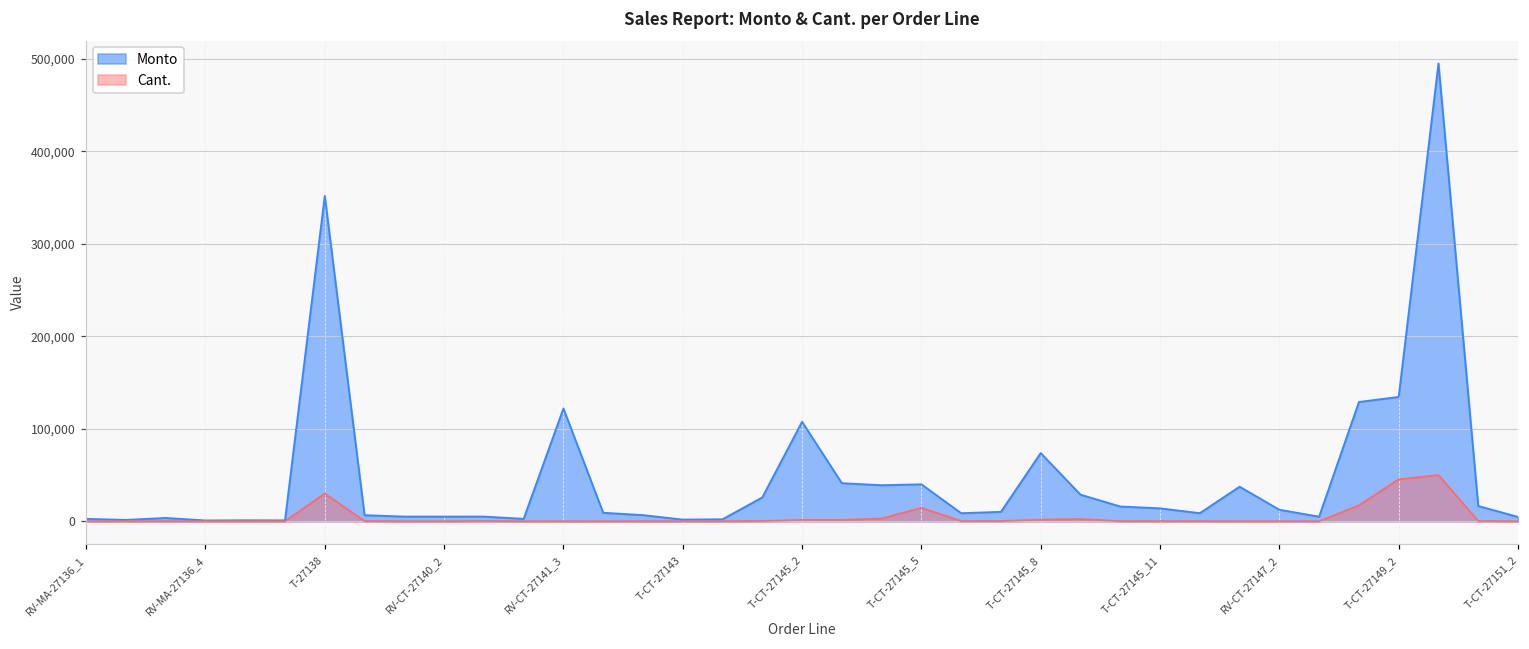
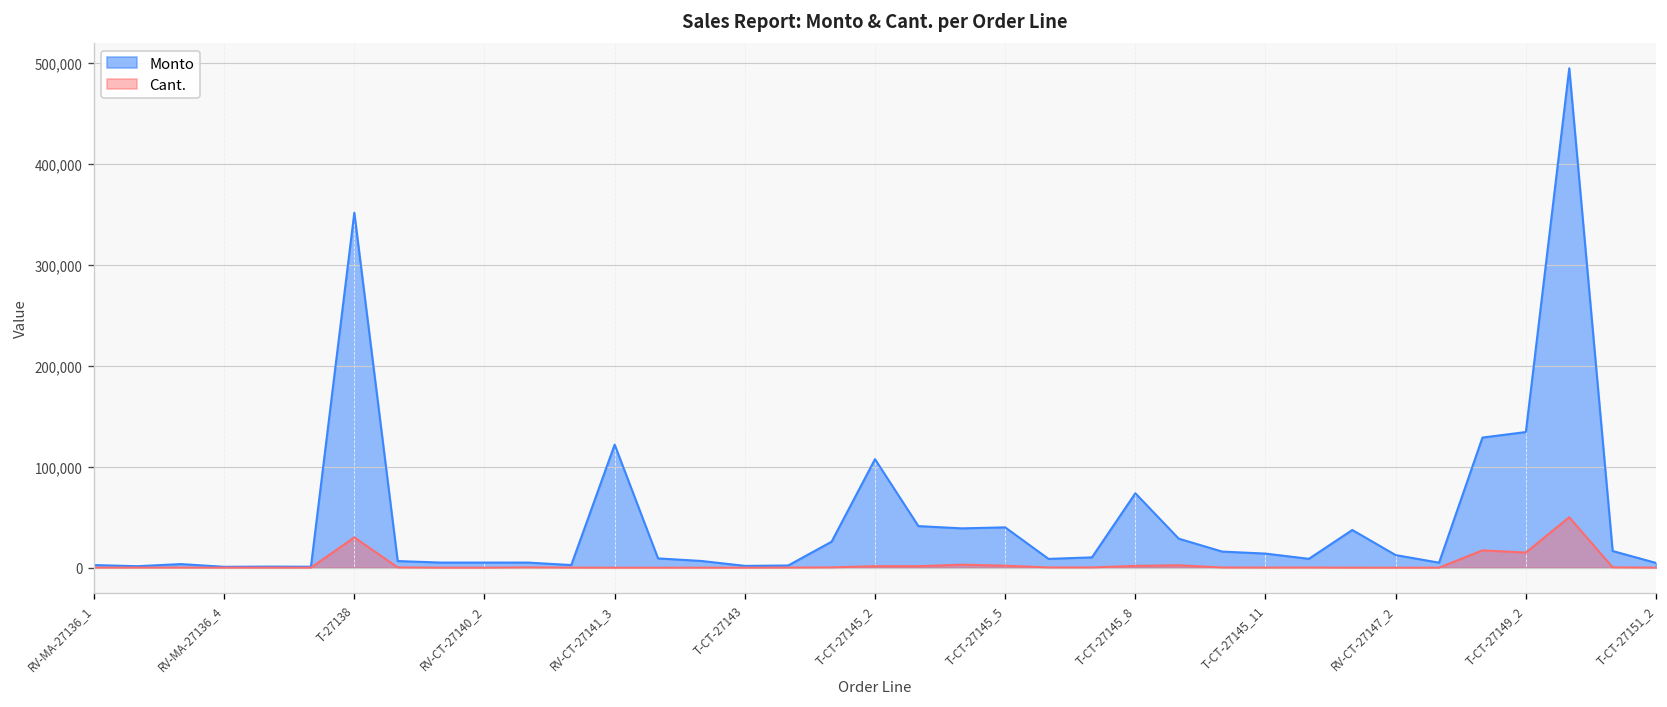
Cant., T-CT-27145_5: 10,000 -> 0
Cant., T-CT-27149_2: 50,000 -> 20,000
